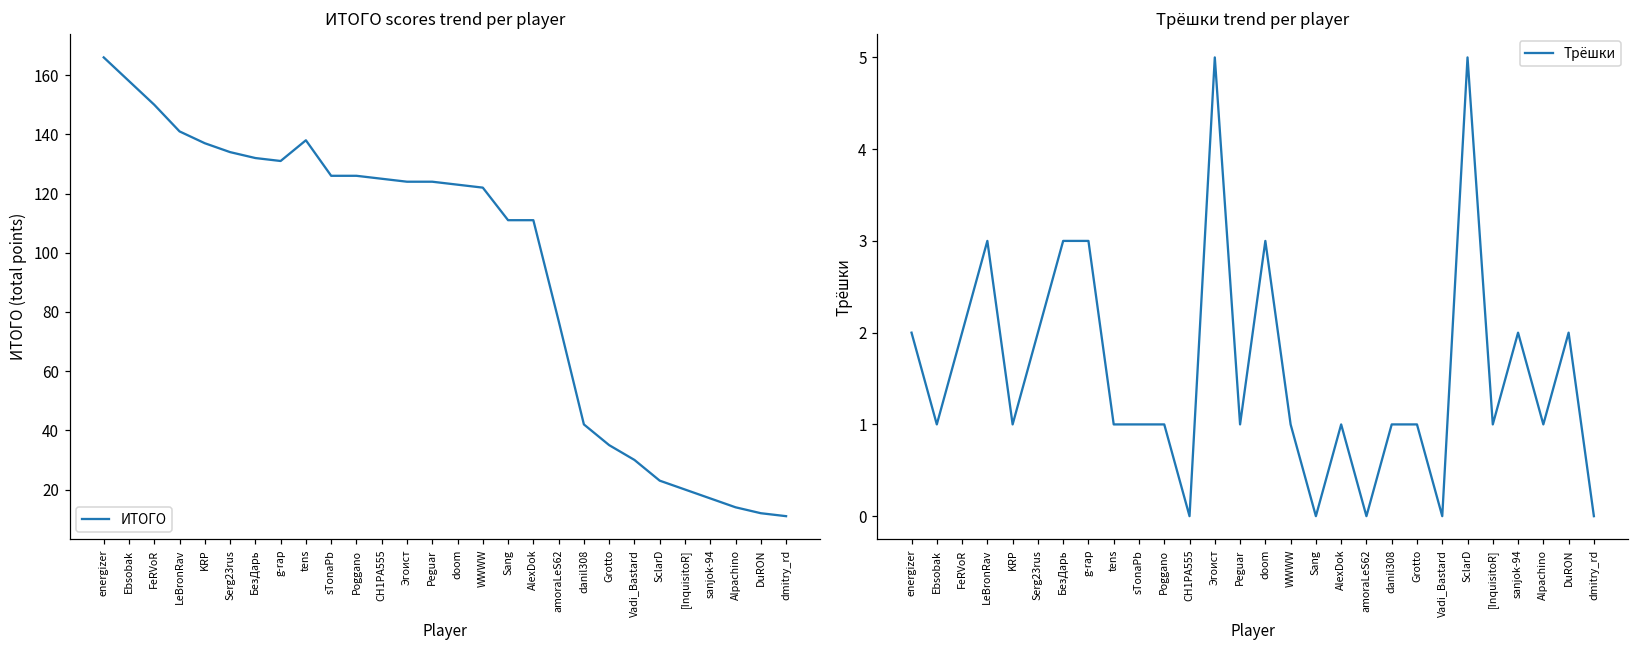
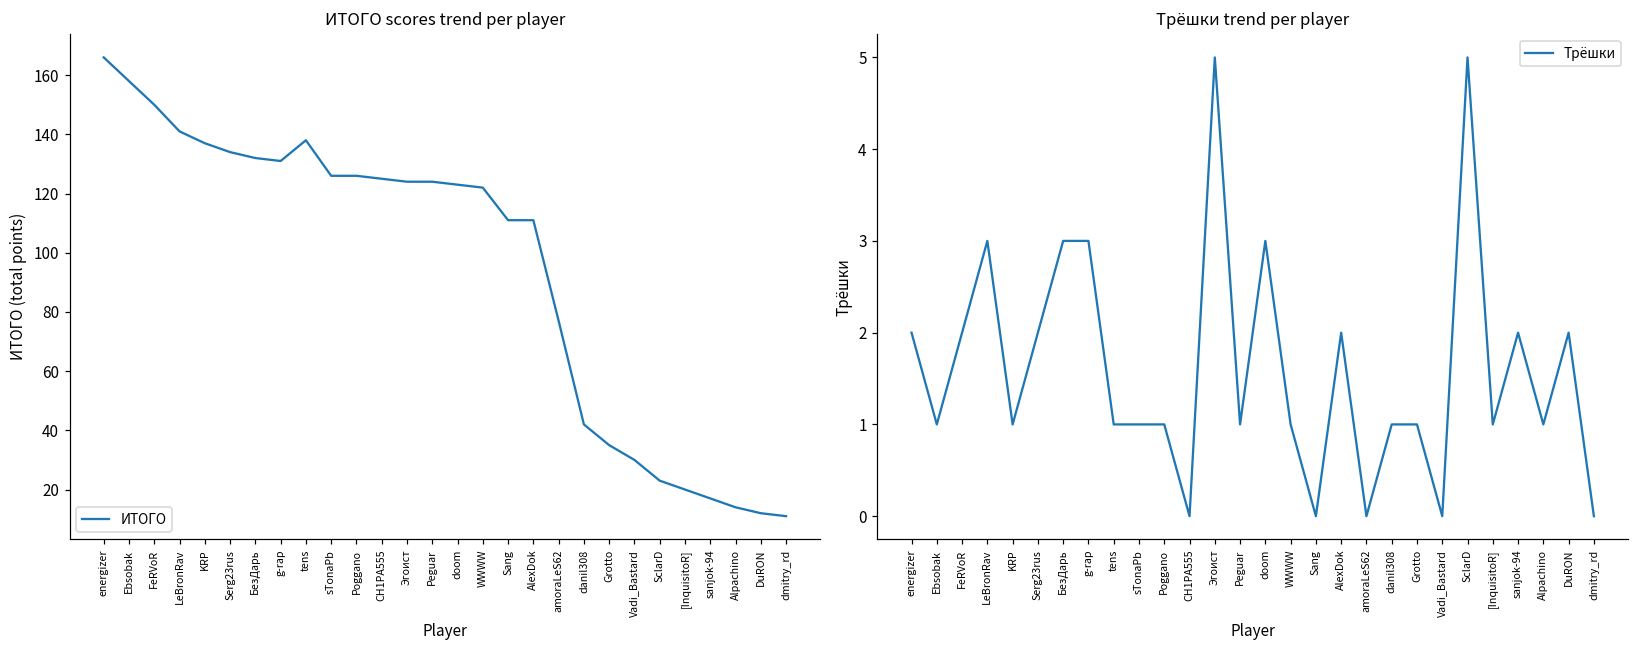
Трёшки trend per player, AlexDok: 1 -> 2
